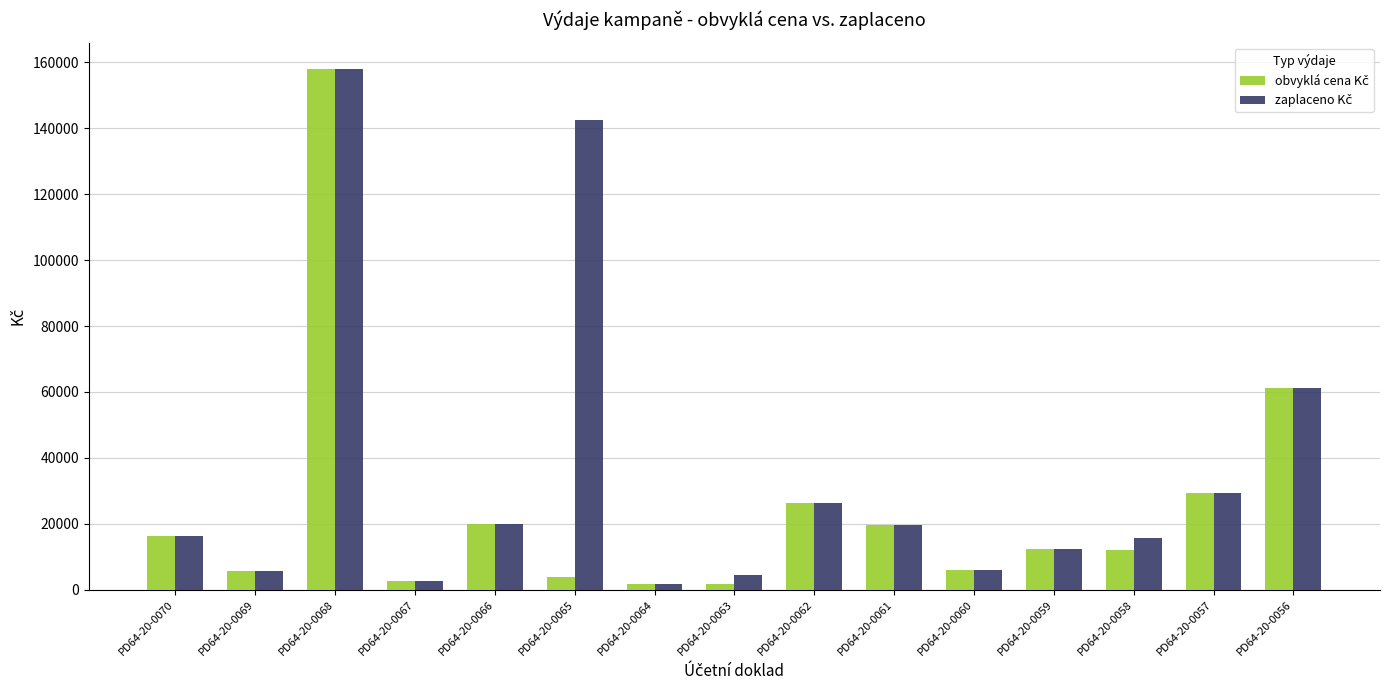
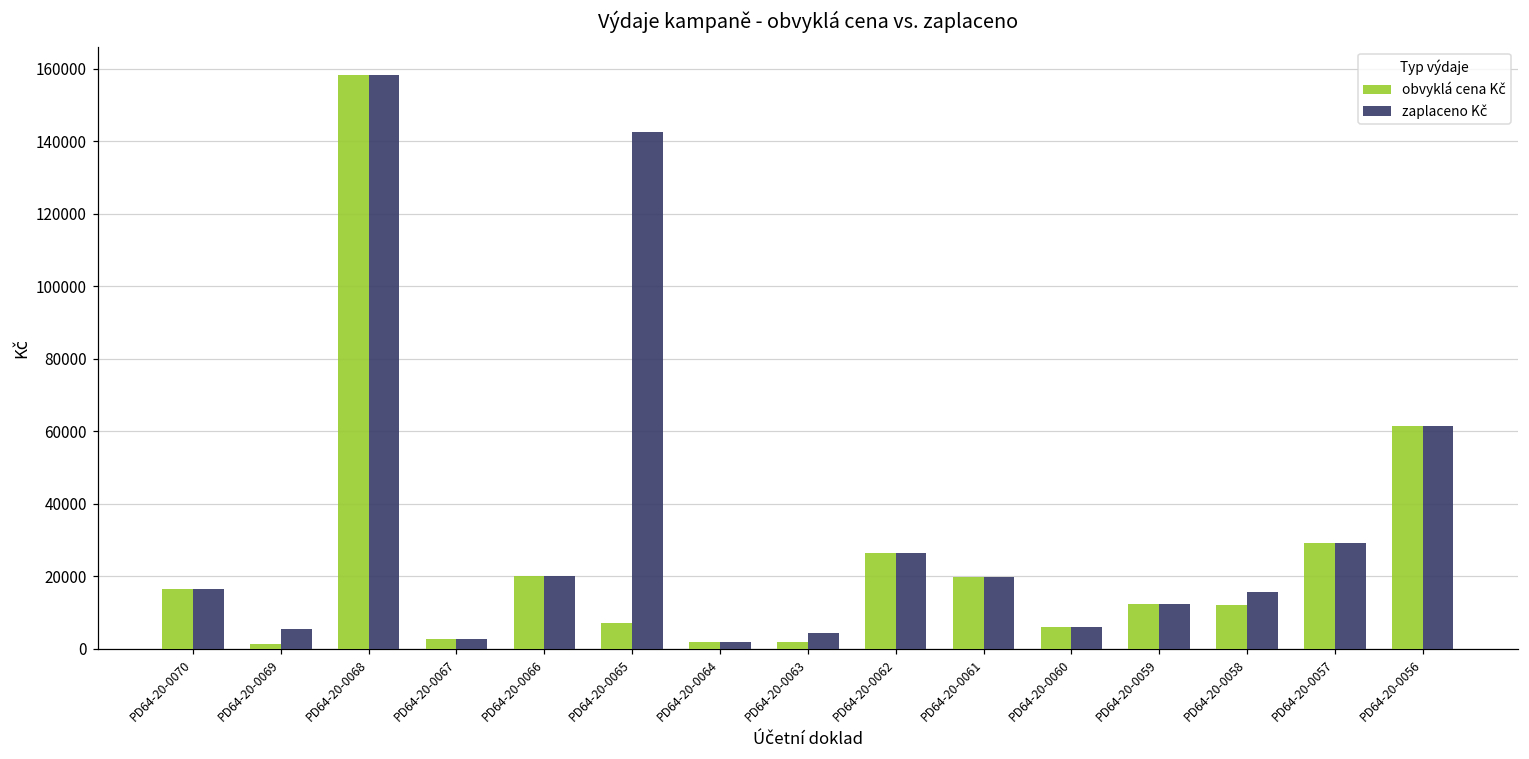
obvyklá cena Kč, PD64-20-0069: 6000 -> 1000
obvyklá cena Kč, PD64-20-0065: 4000 -> 7000
